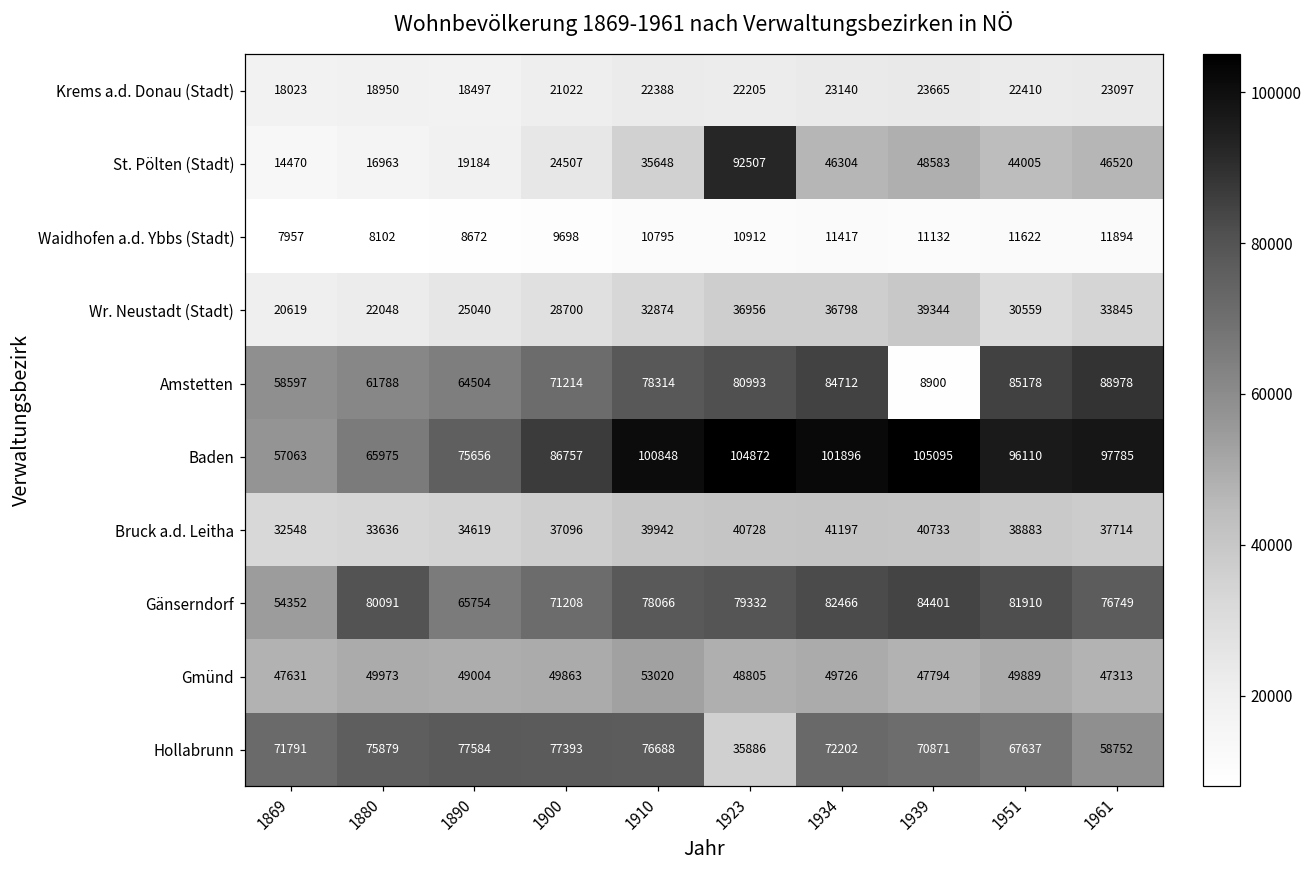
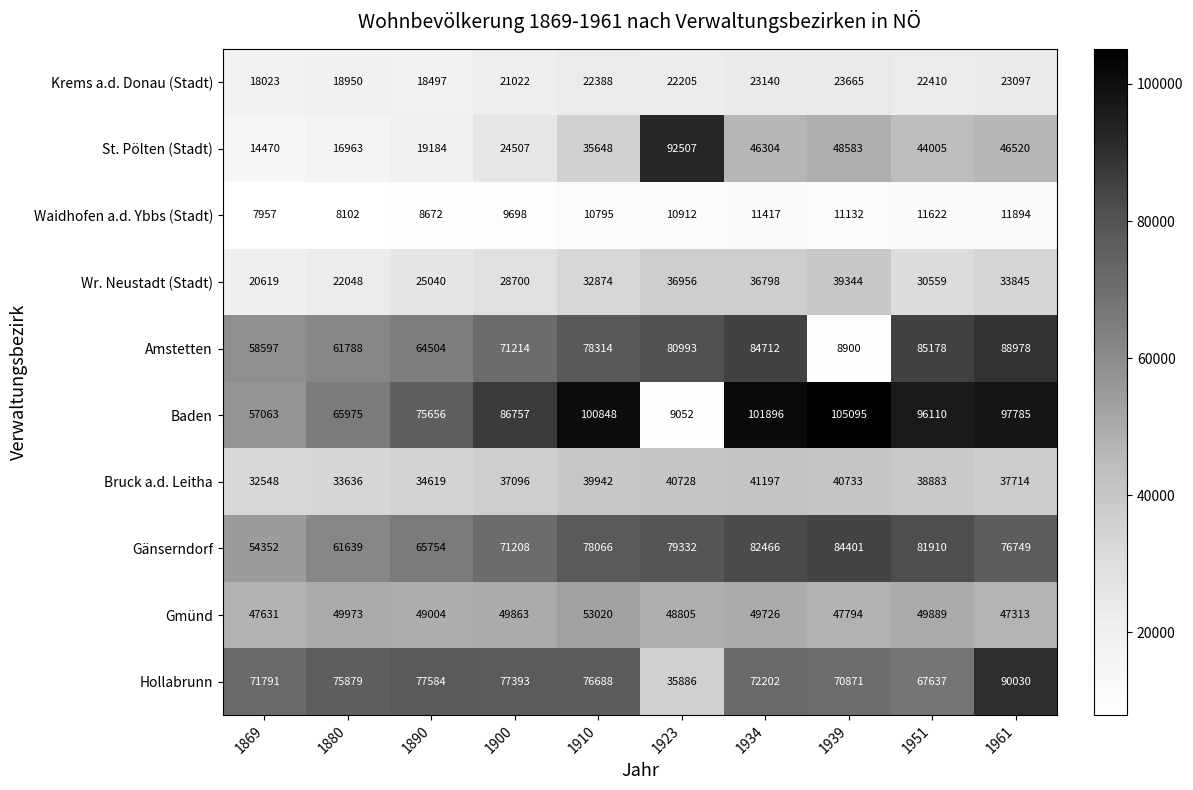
Baden, 1923: 104872 -> 9052
Gänserndorf, 1880: 80091 -> 61639
Hollabrunn, 1961: 58752 -> 90030
